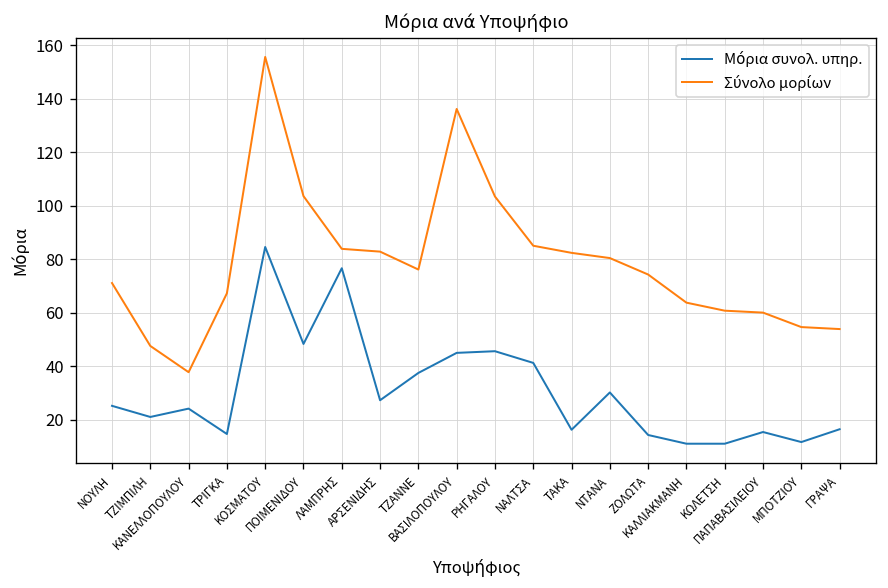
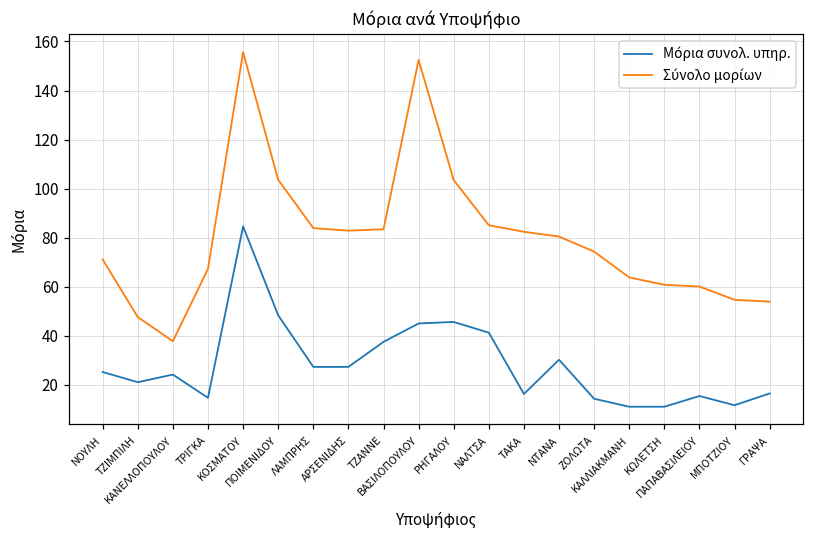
Μόρια συνολ. υπηρ., ΛΑΜΠΡΗΣ: 77 -> 27
Σύνολο μορίων, ΤΖΑΝΝΕ: 76 -> 83
Σύνολο μορίων, ΒΑΣΙΛΟΠΟΥΛΟΥ: 136 -> 152
